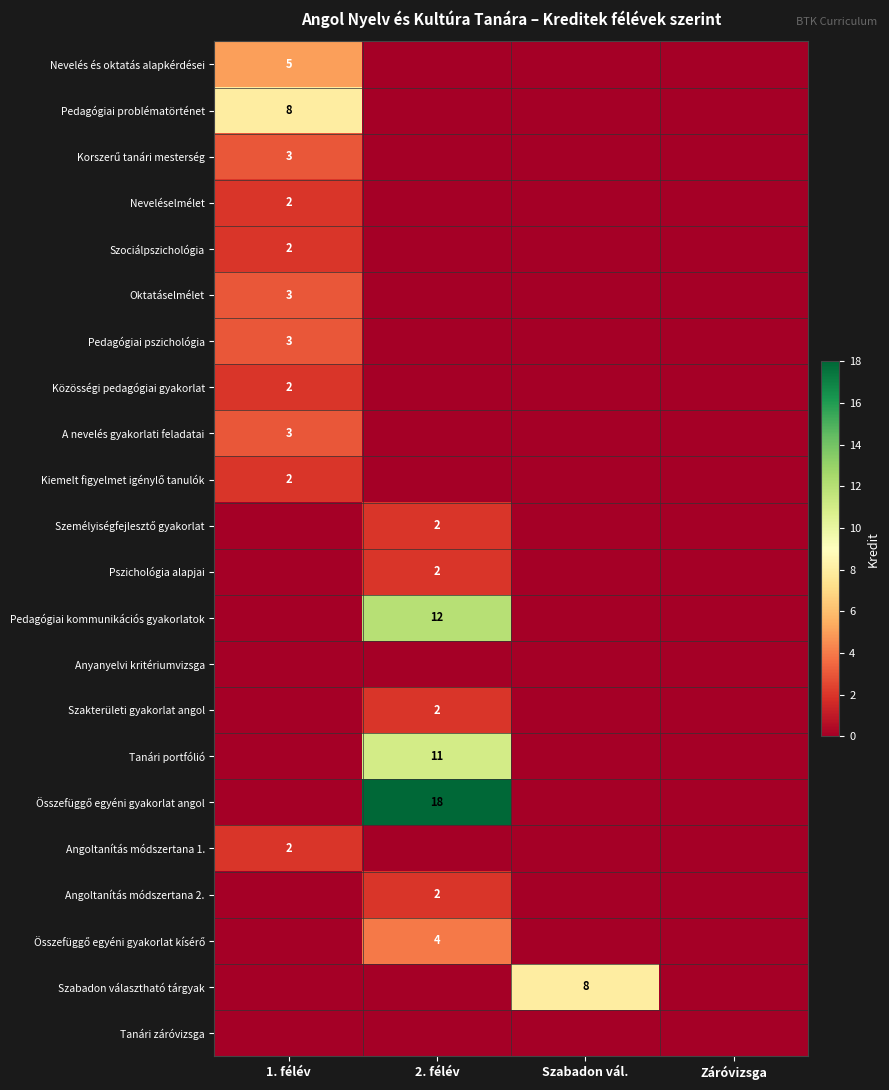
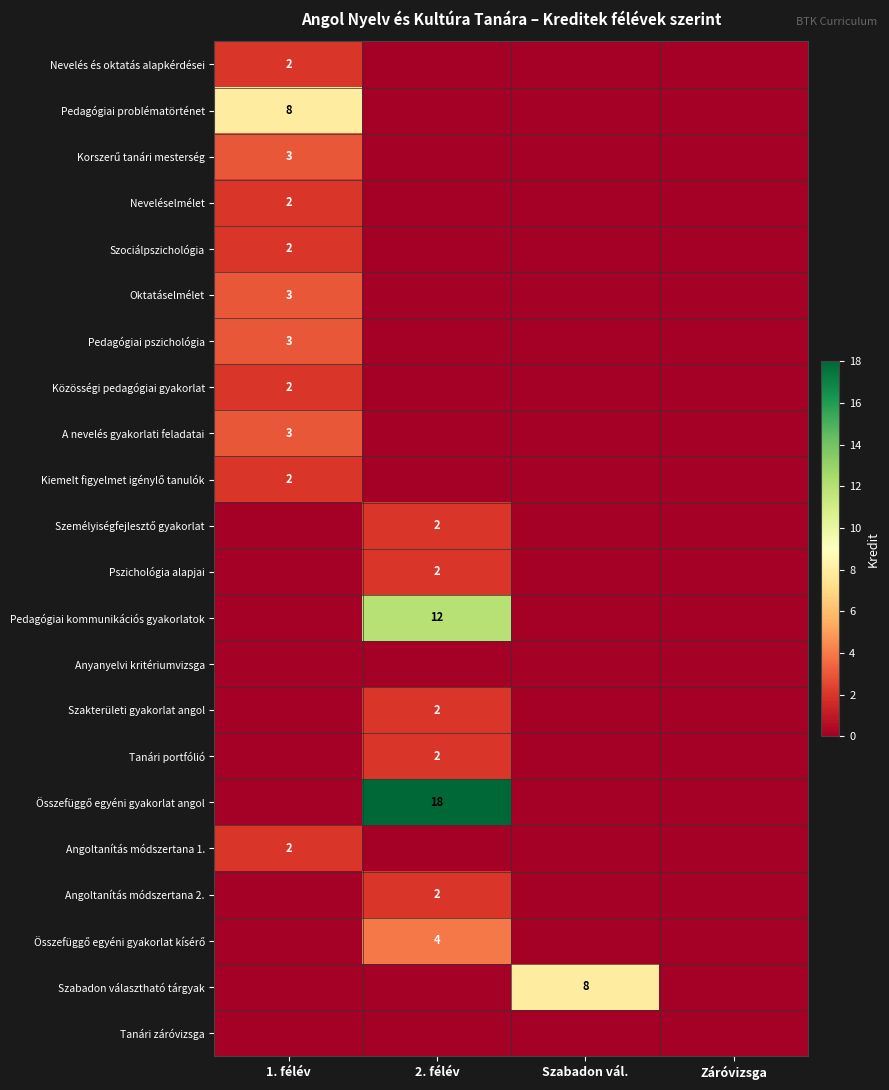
Nevelés és oktatás alapkérdései, 1. félév: 5 -> 2
Tanári portfólió, 2. félév: 11 -> 2
